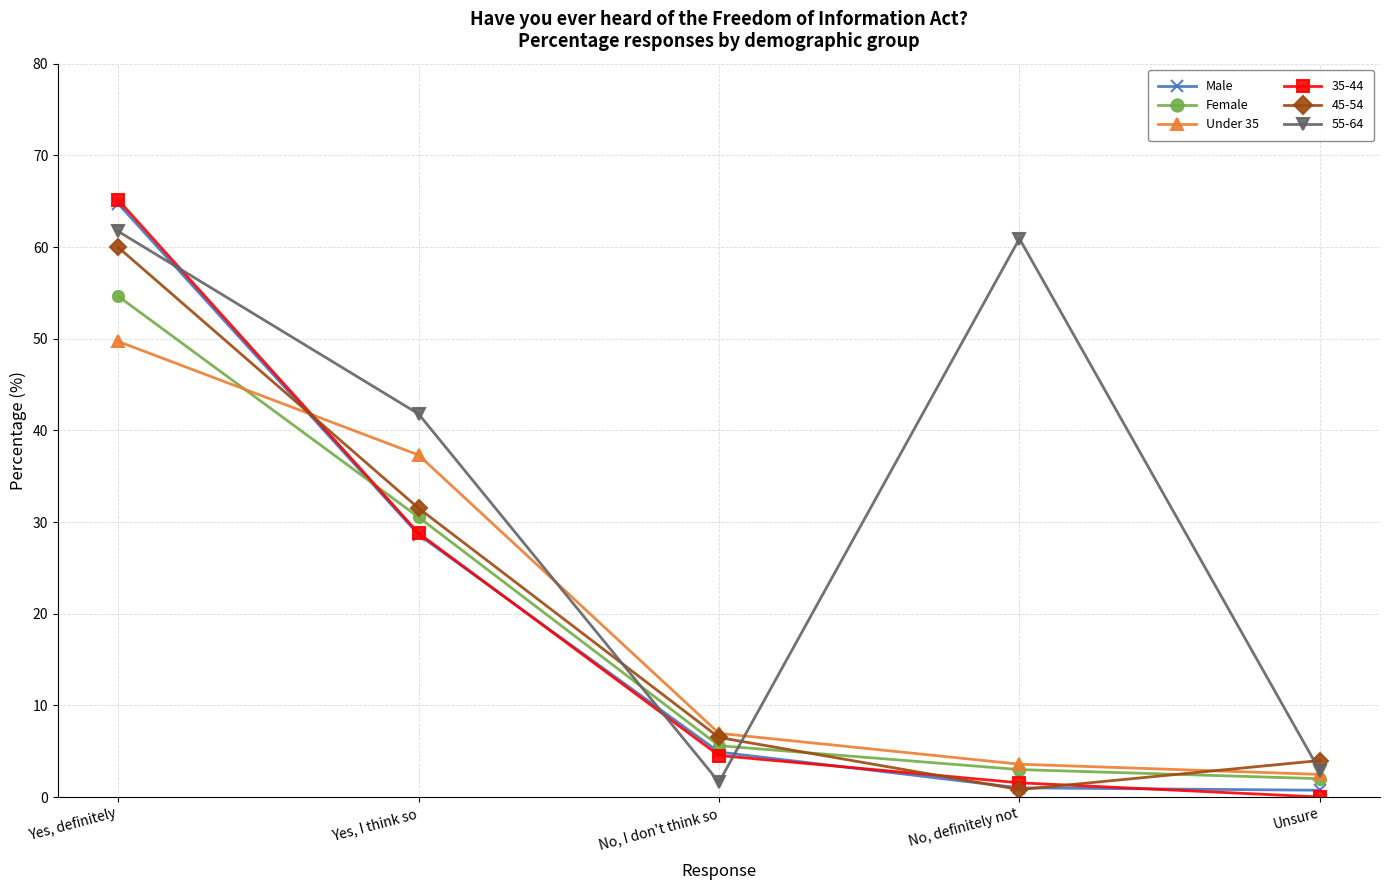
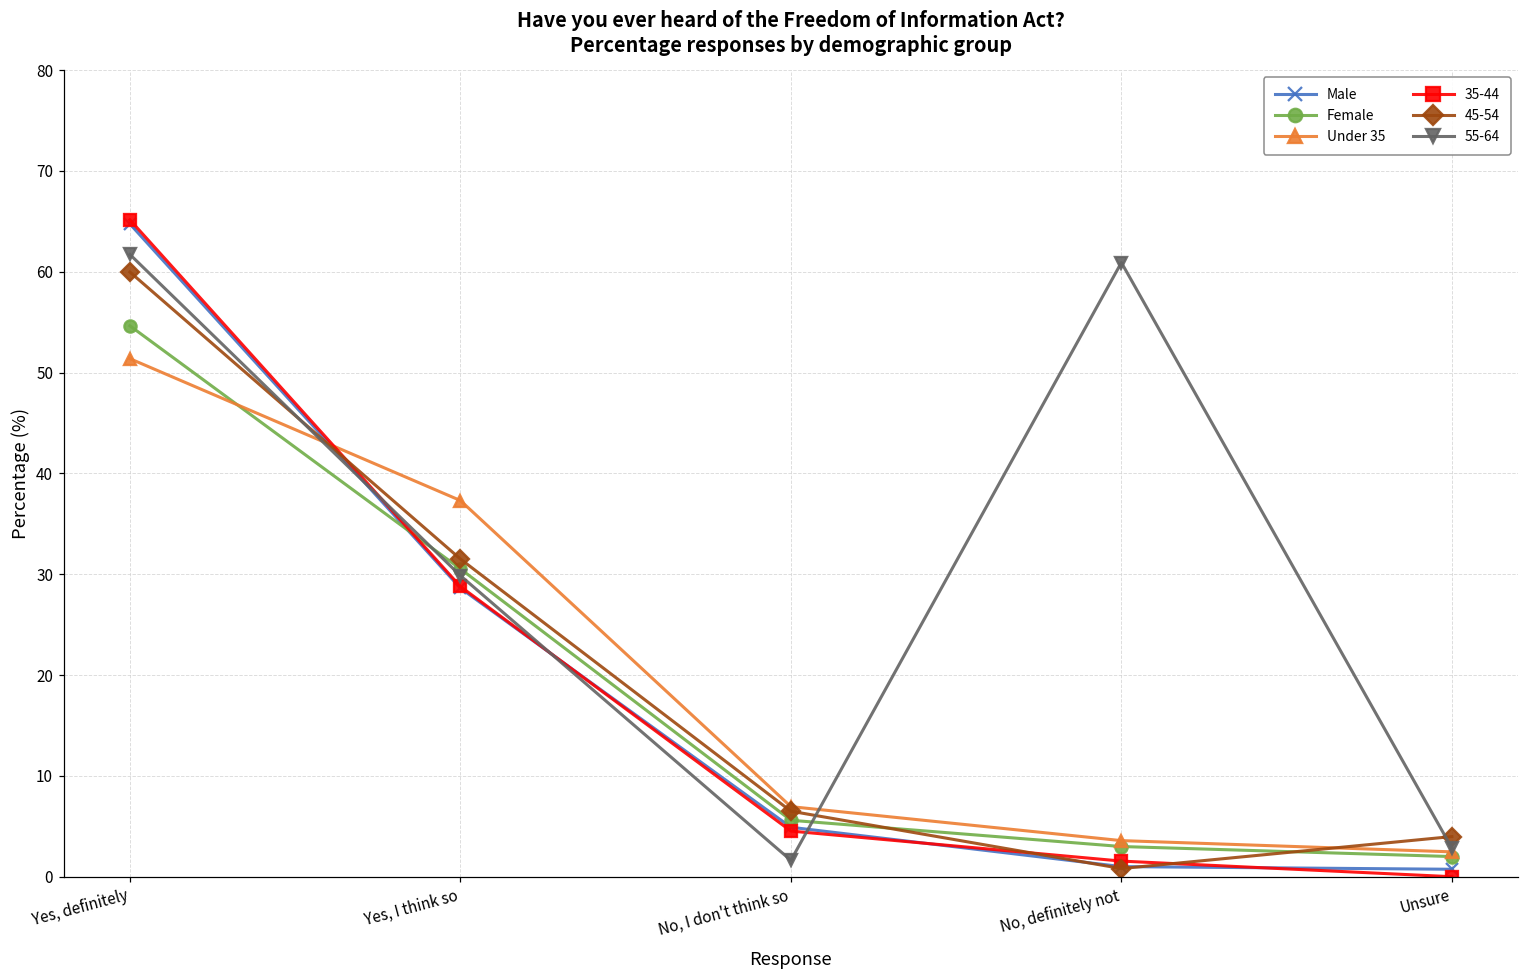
Under 35, Yes, definitely: 50 -> 51
55-64, Yes, I think so: 42 -> 30
